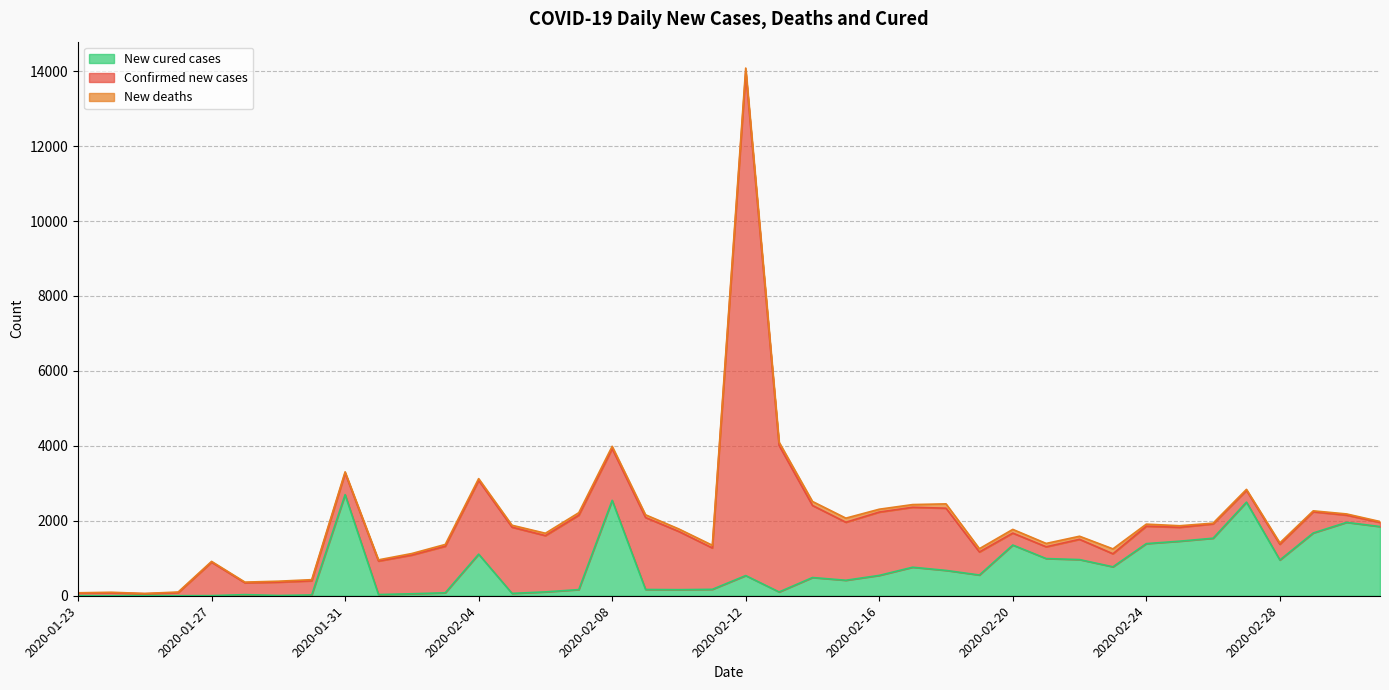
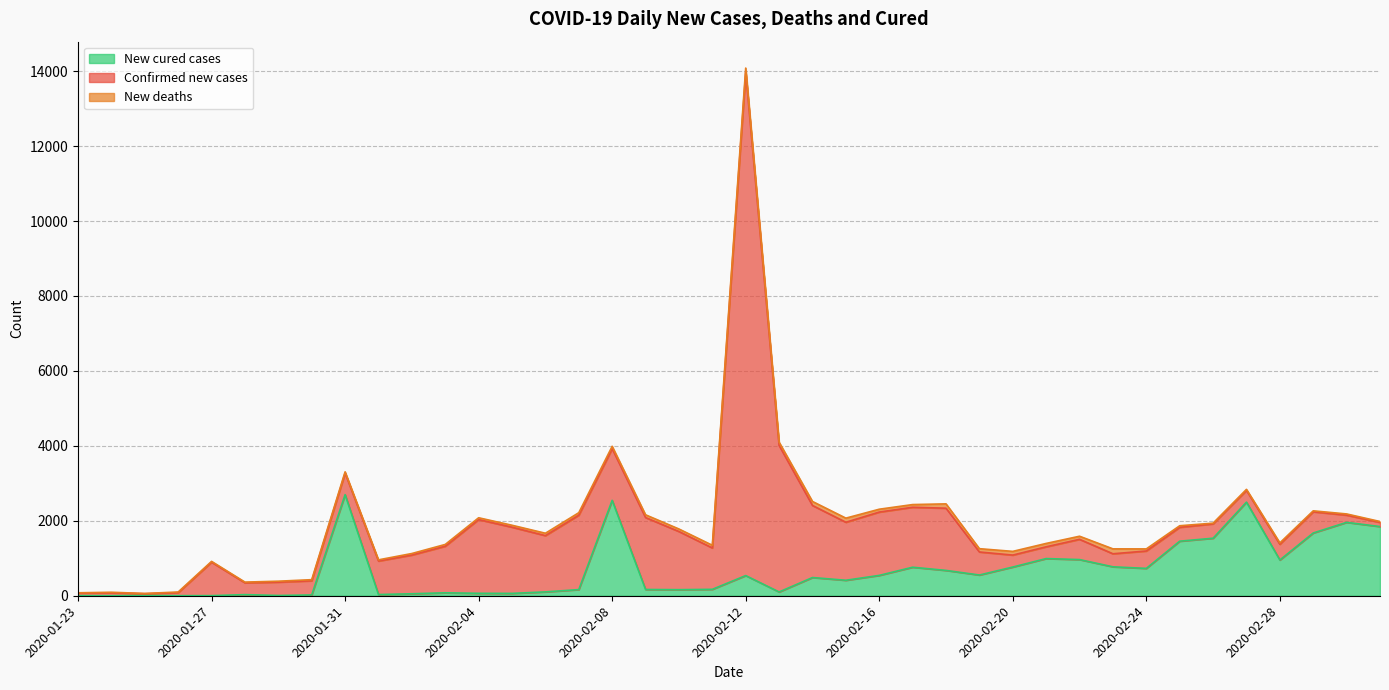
New cured cases, 2020-02-04: 1100 -> 100
New cured cases, 2020-02-20: 1400 -> 800
New cured cases, 2020-02-24: 1400 -> 700
